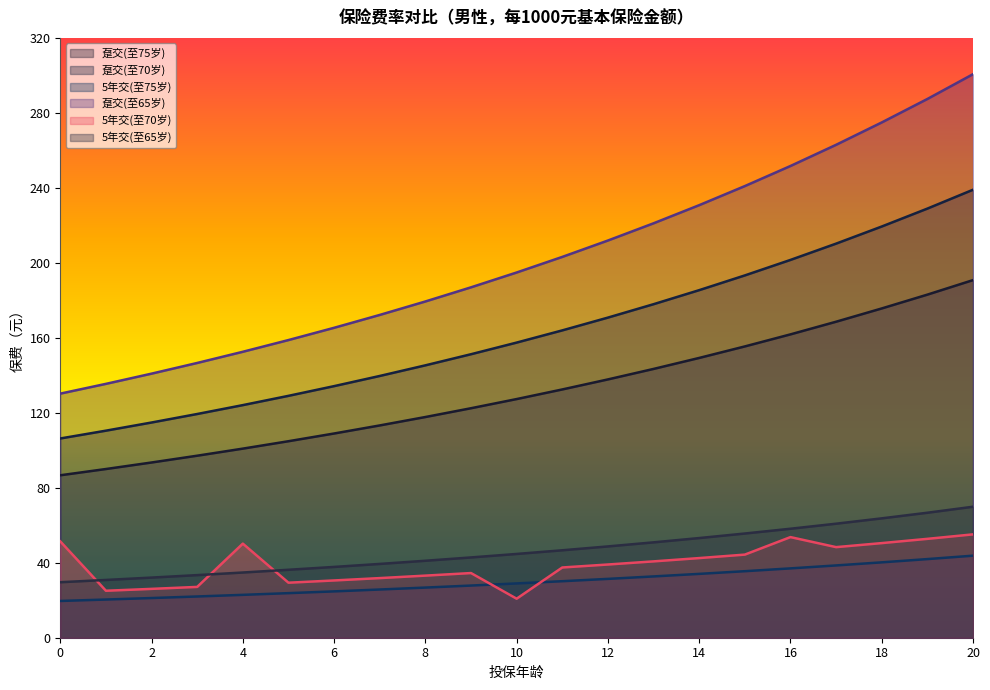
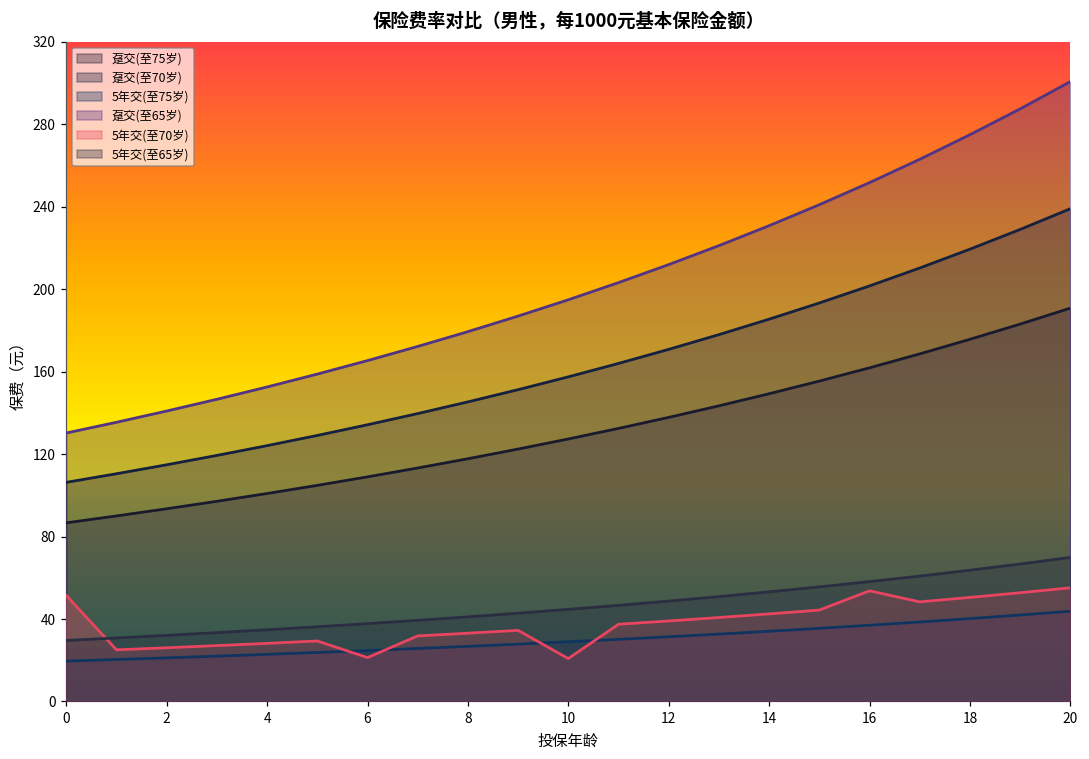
5年交(至70岁), 4: 50 -> 28
5年交(至70岁), 6: 31 -> 21
